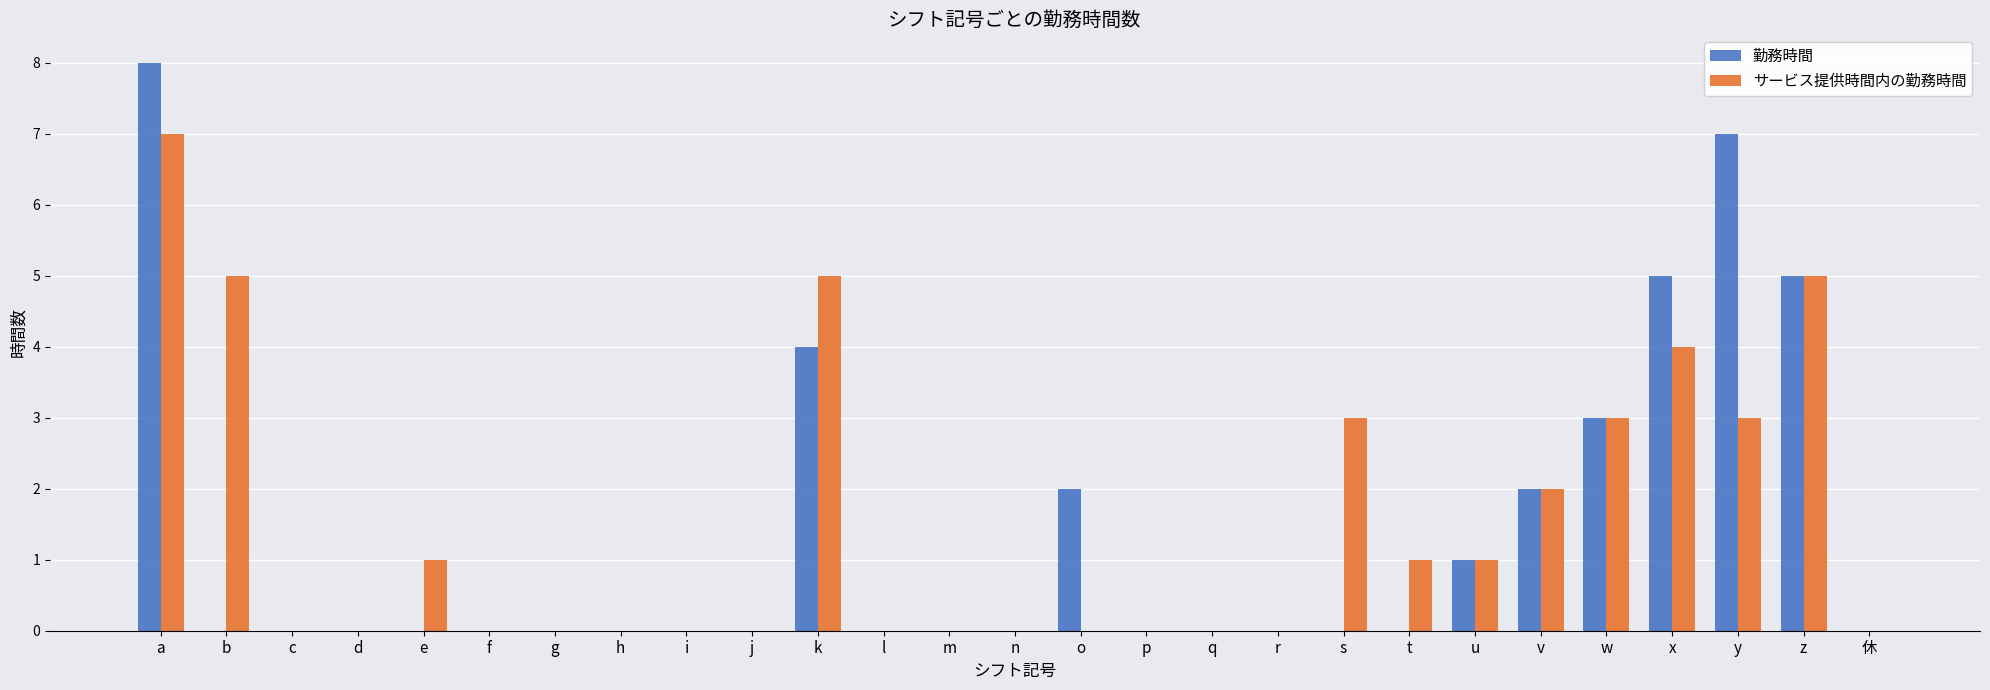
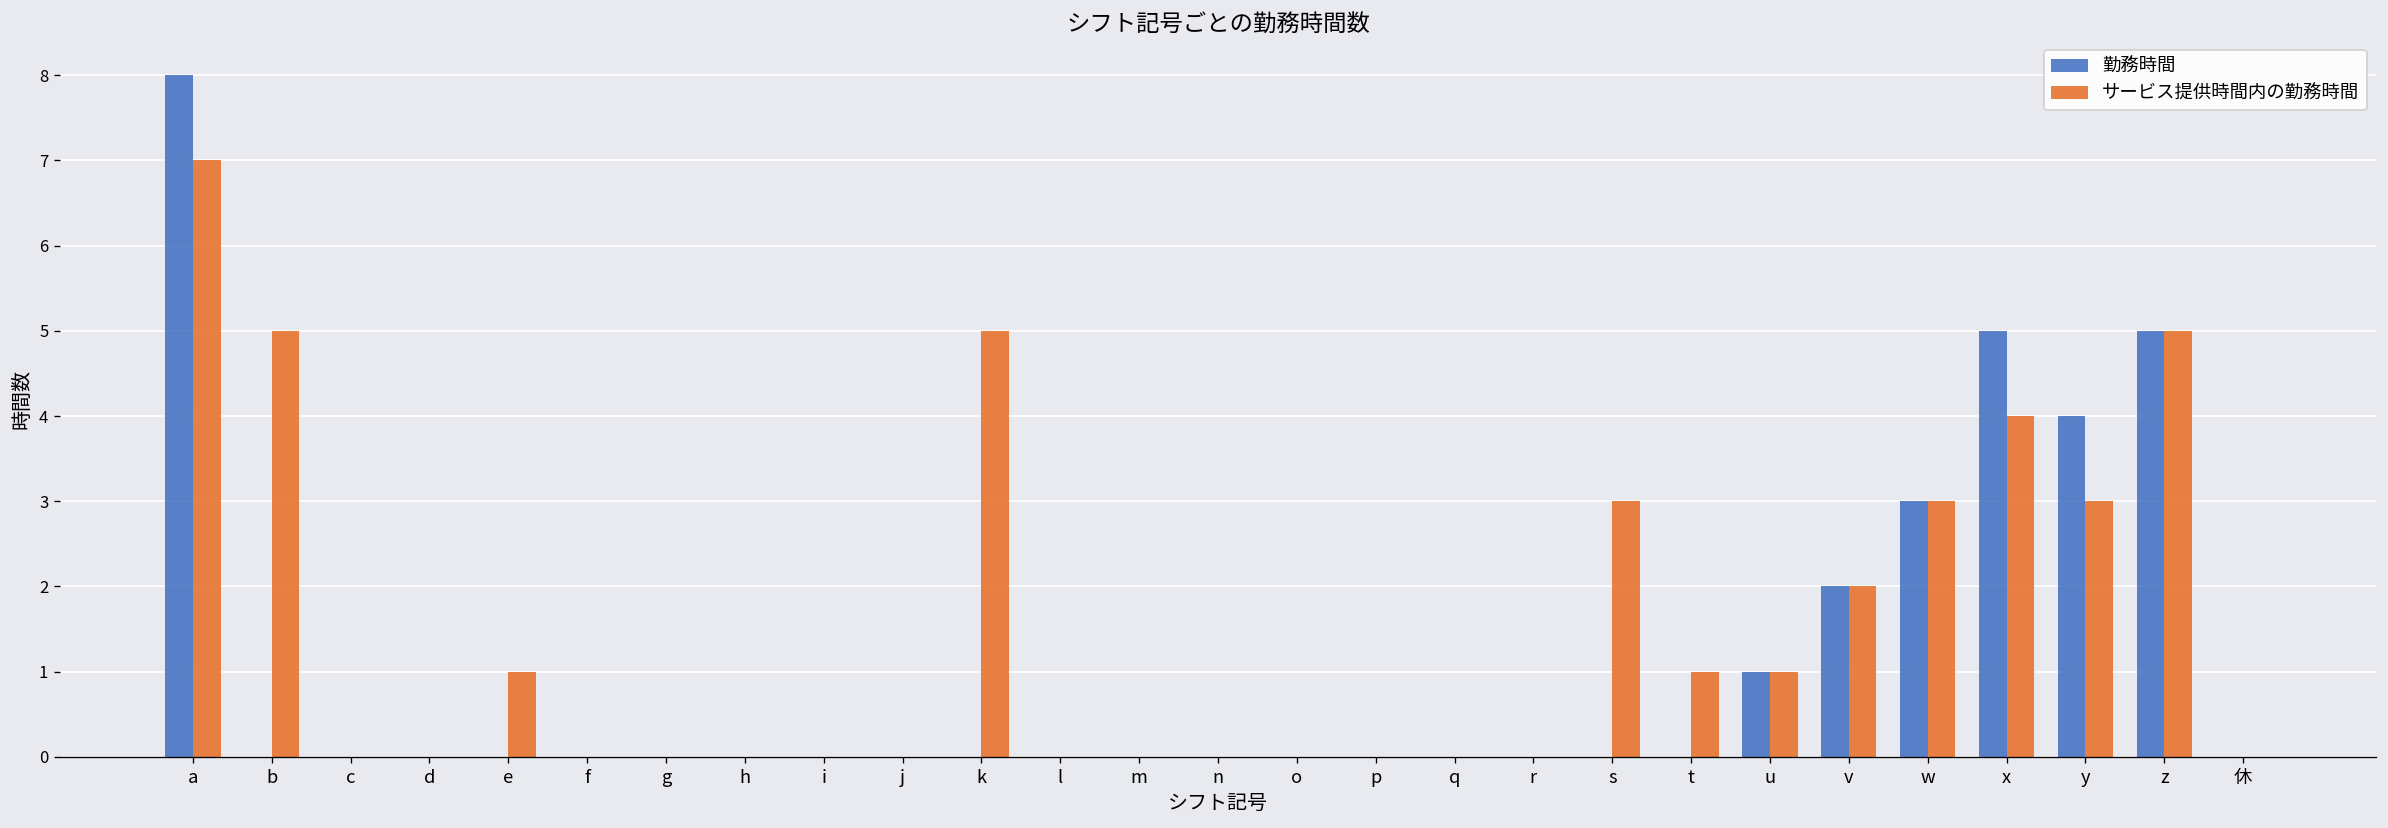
勤務時間, k: 4 -> 0
勤務時間, o: 2 -> 0
勤務時間, y: 7 -> 4
